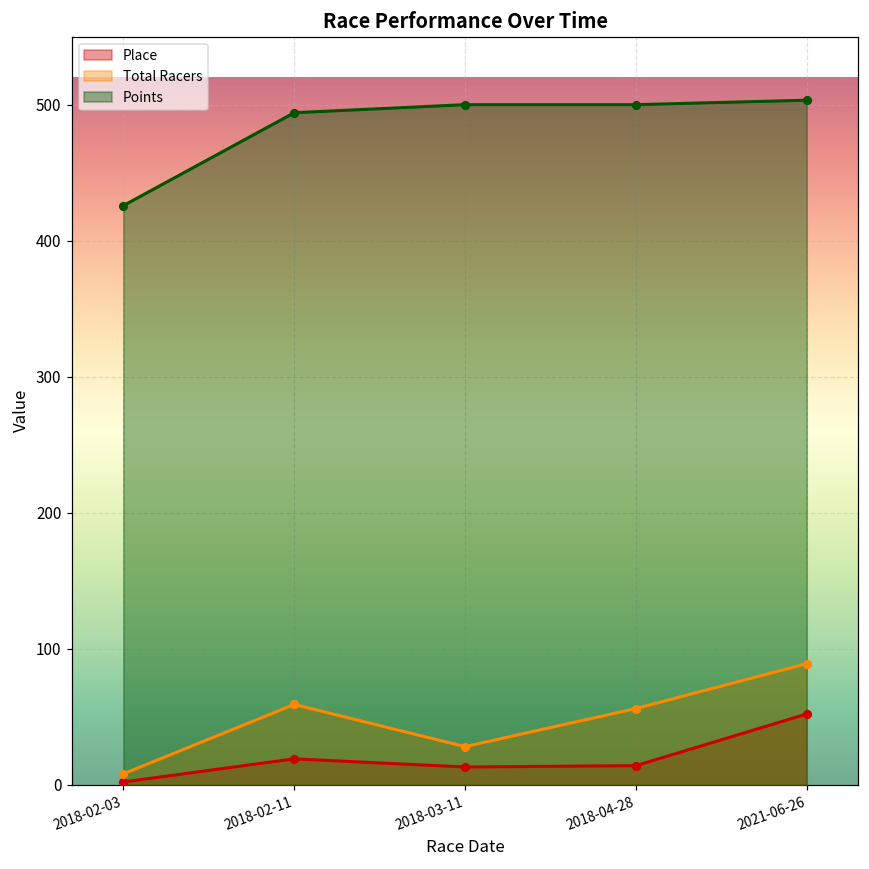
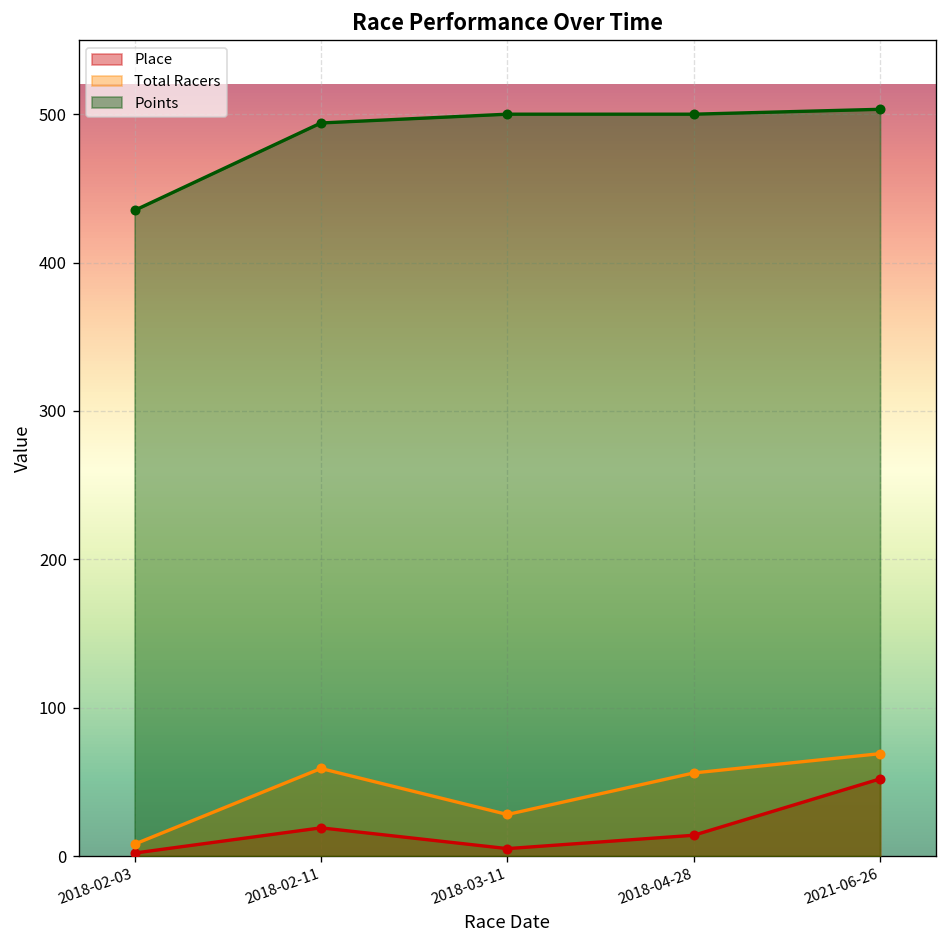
Points, 2018-02-03: 426 -> 435
Place, 2018-03-11: 13 -> 5
Total Racers, 2021-06-26: 89 -> 69
